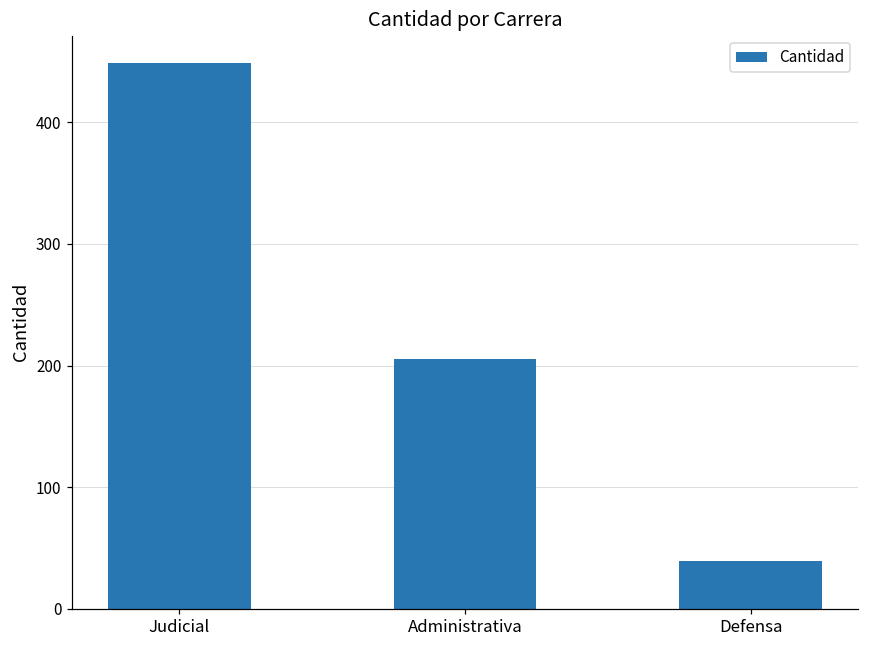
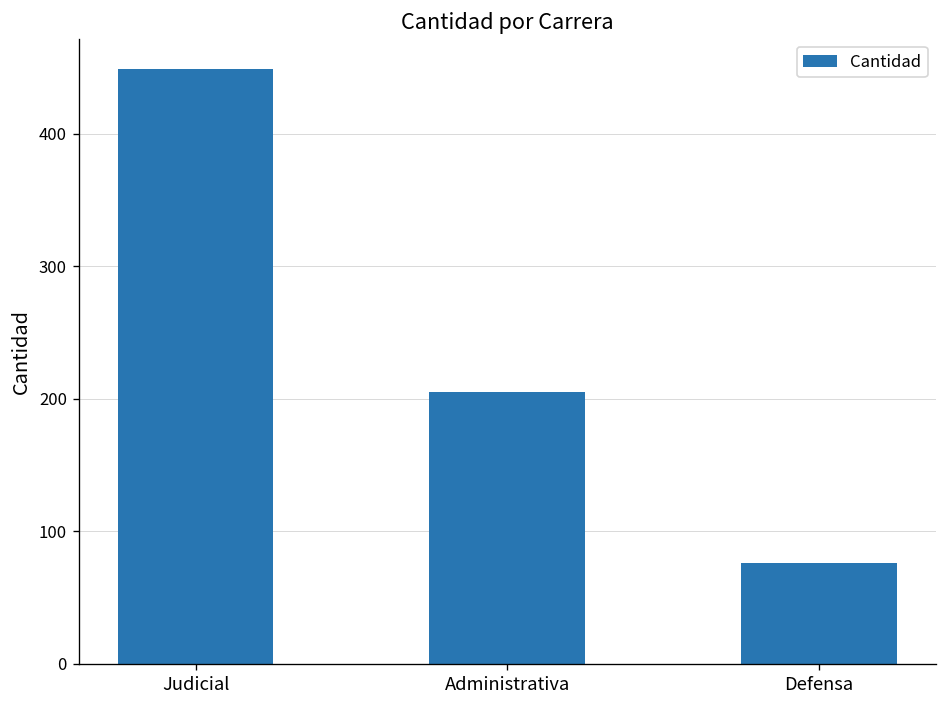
Defensa: 39 -> 76
